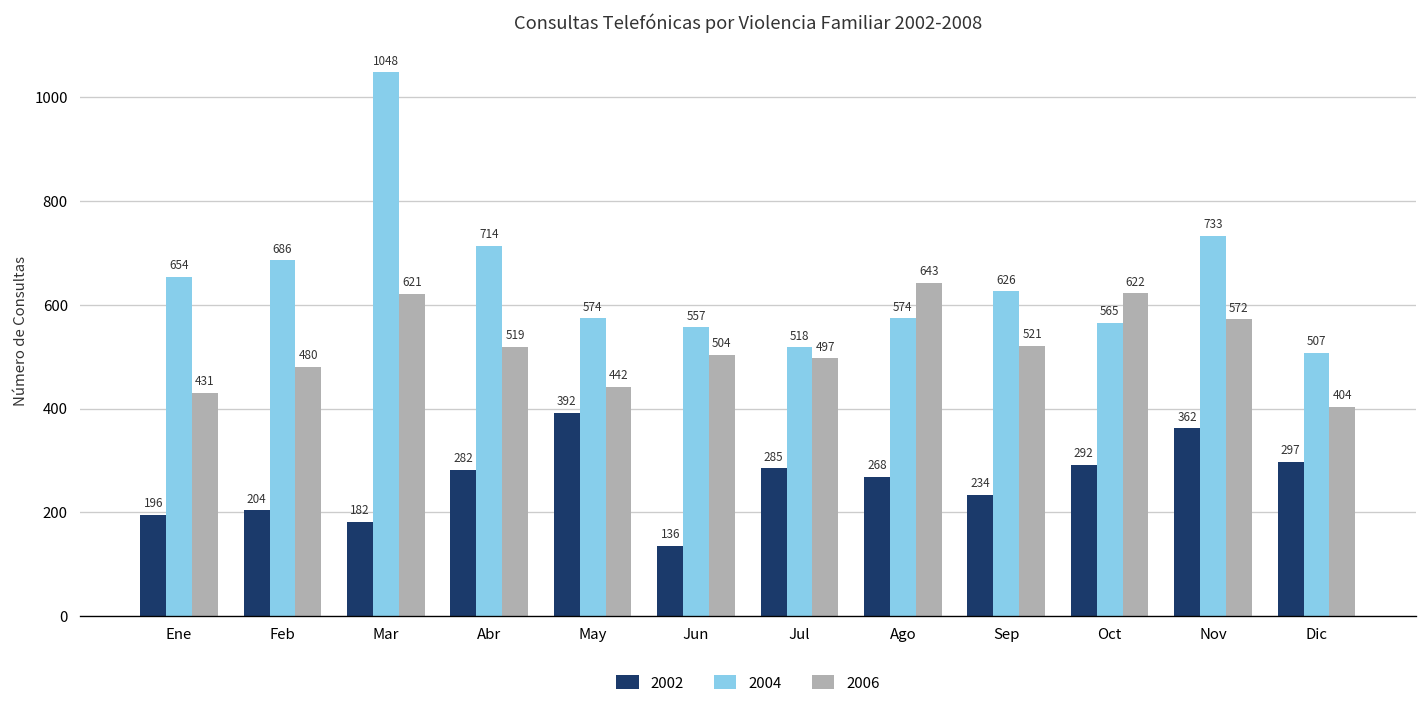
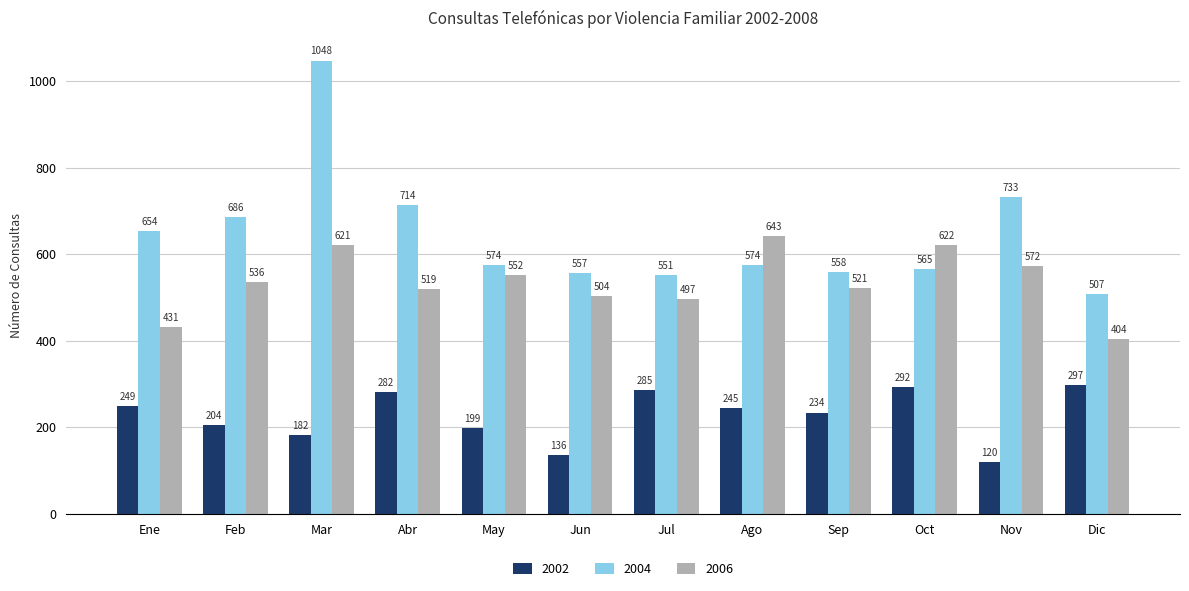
2002, Ene: 196 -> 249
2006, Feb: 480 -> 536
2002, May: 392 -> 199
2006, May: 442 -> 552
2004, Jul: 518 -> 551
2002, Ago: 268 -> 245
2004, Sep: 626 -> 558
2002, Nov: 362 -> 120
